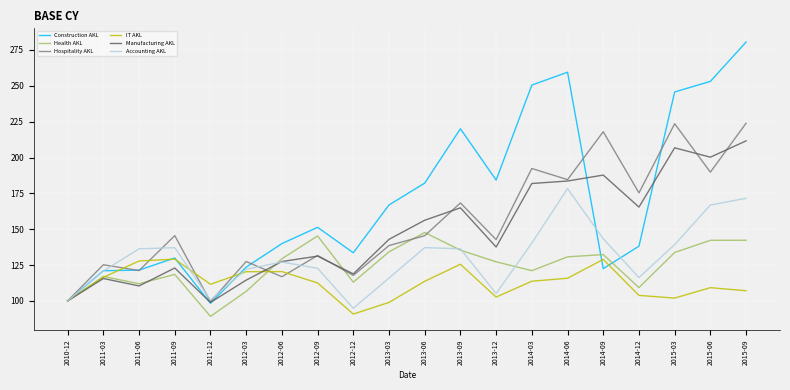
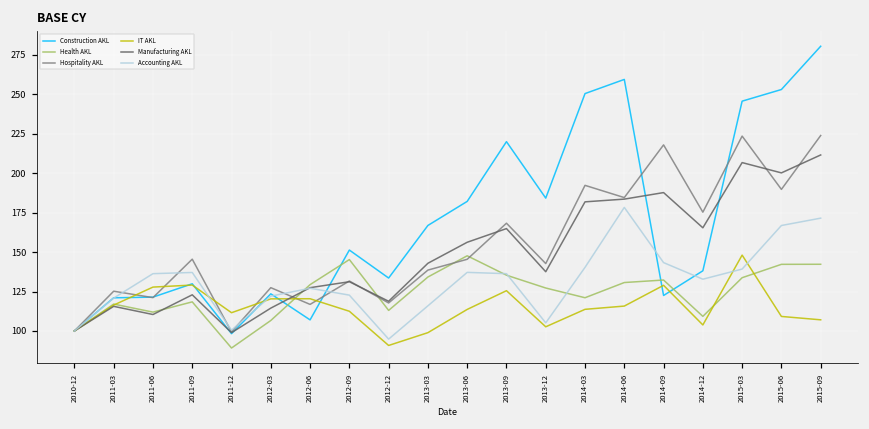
Construction AKL, 2012-06: 140 -> 107
Accounting AKL, 2014-12: 116 -> 133
IT AKL, 2015-03: 102 -> 148
